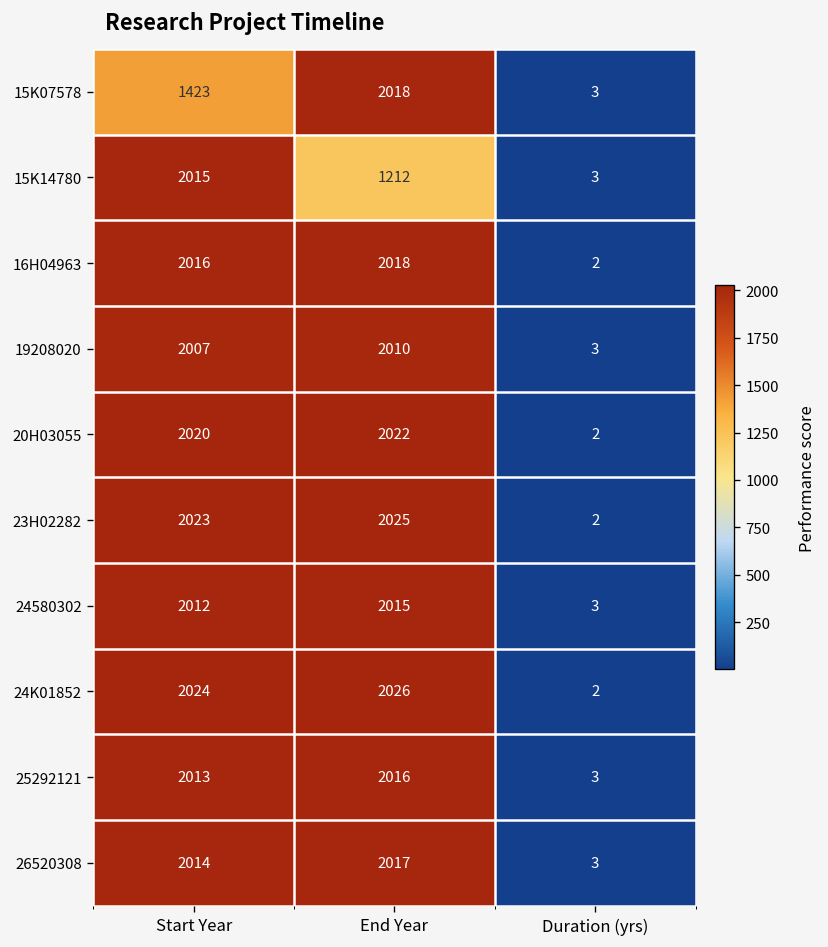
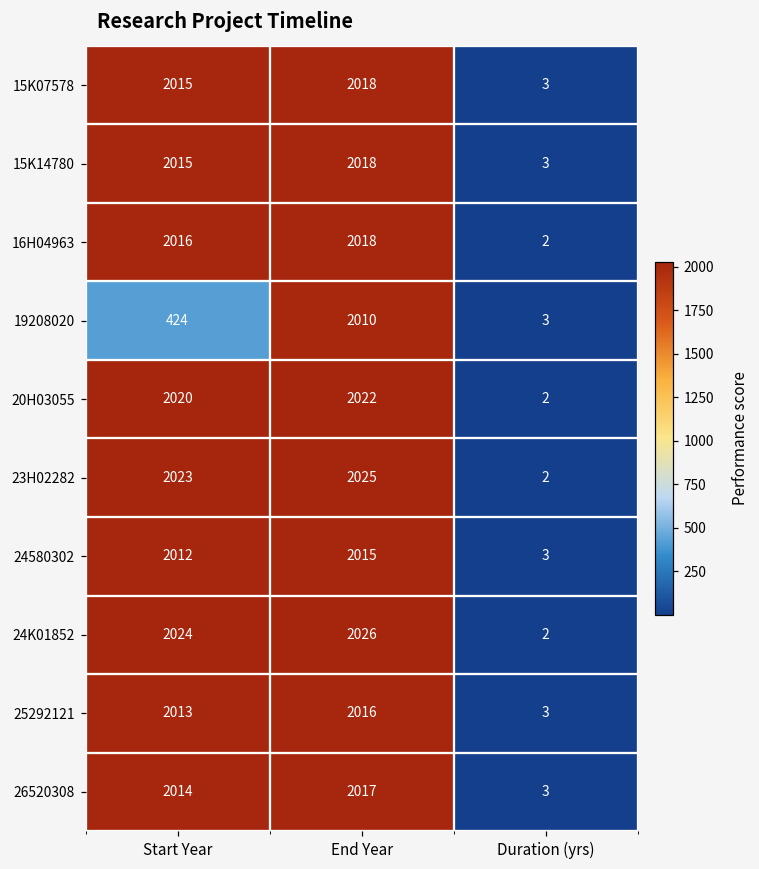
15K07578, Start Year: 1423 -> 2015
15K14780, End Year: 1212 -> 2018
19208020, Start Year: 2007 -> 424
